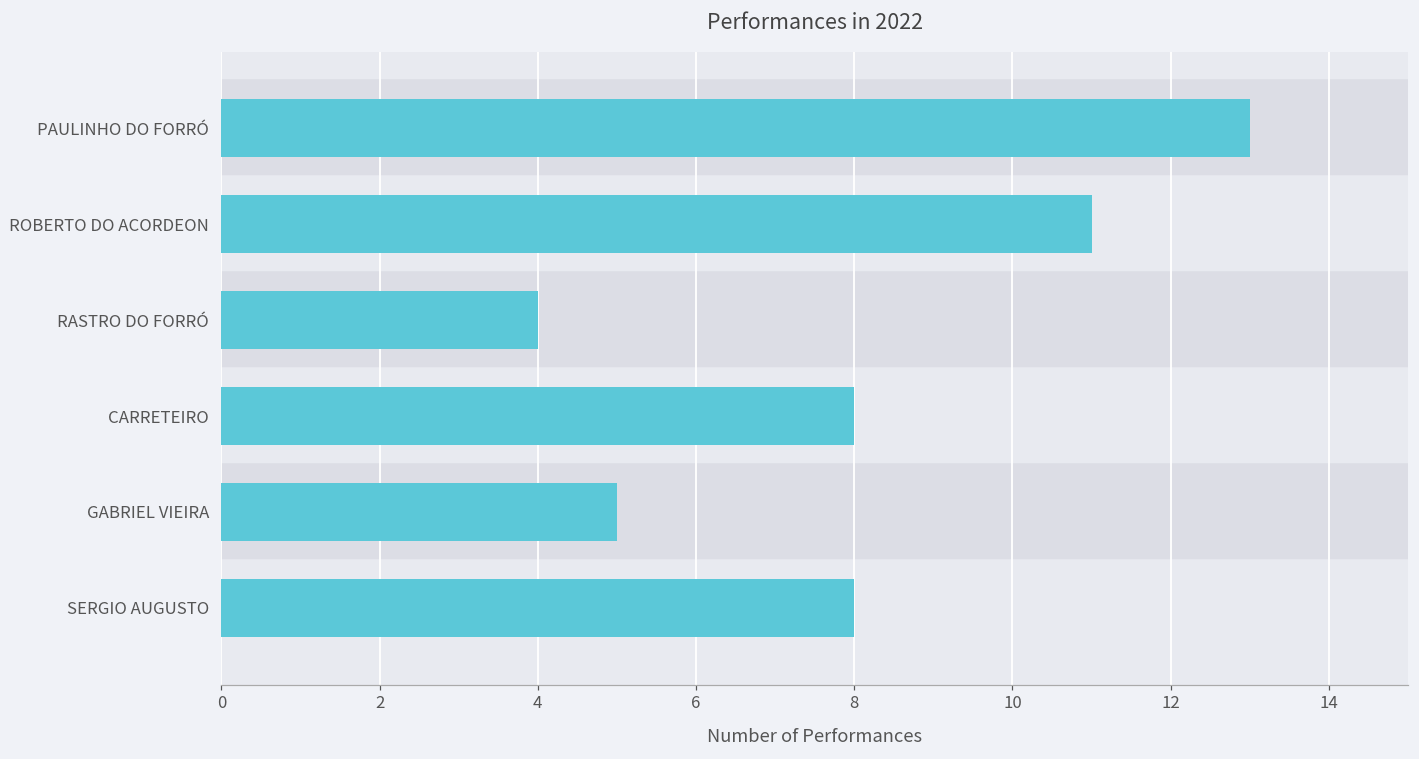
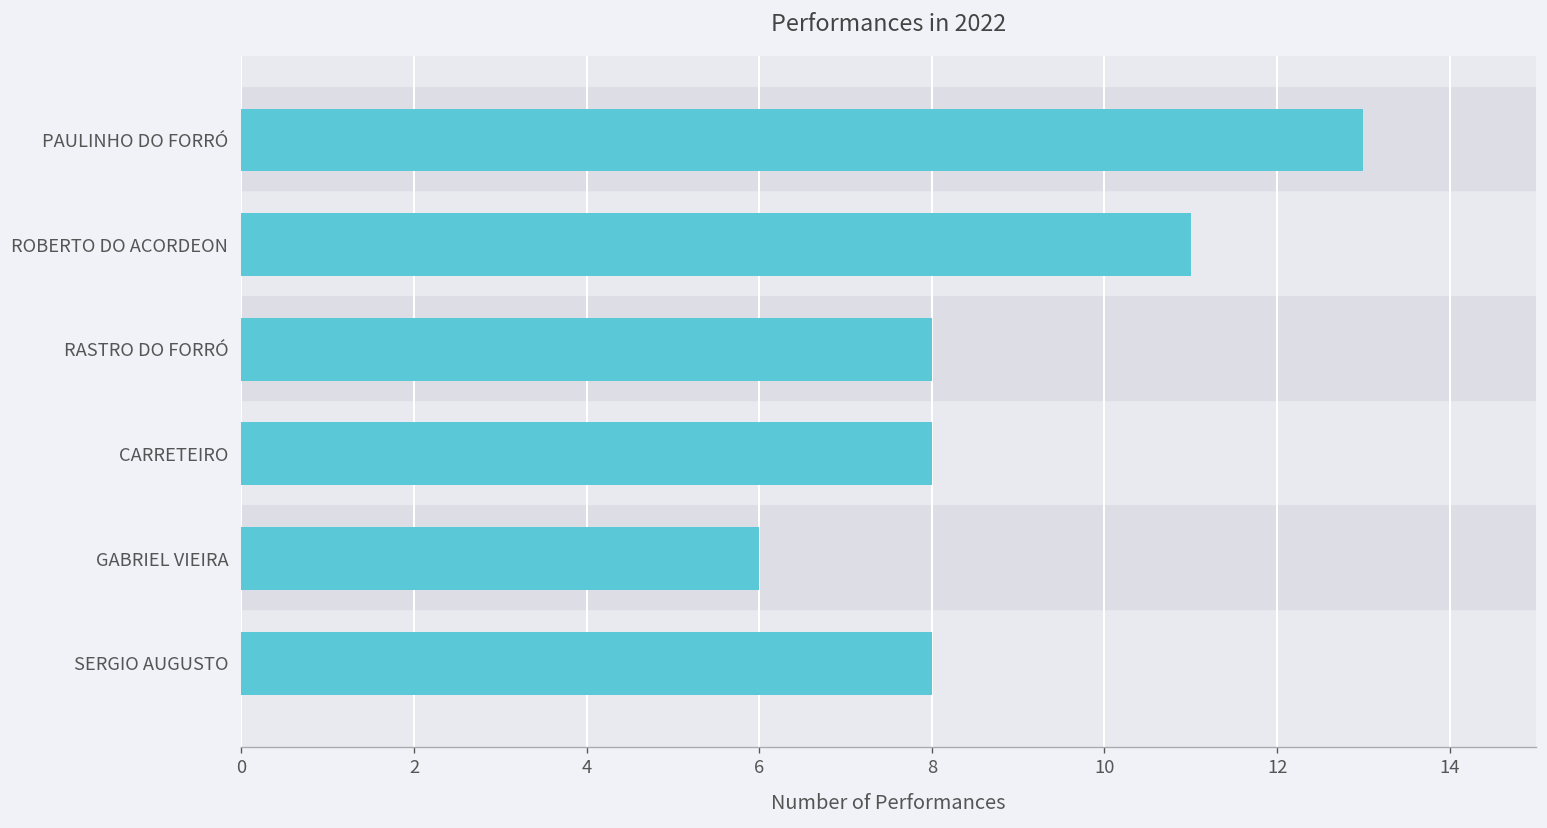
RASTRO DO FORRÓ: 4 -> 8
GABRIEL VIEIRA: 5 -> 6
